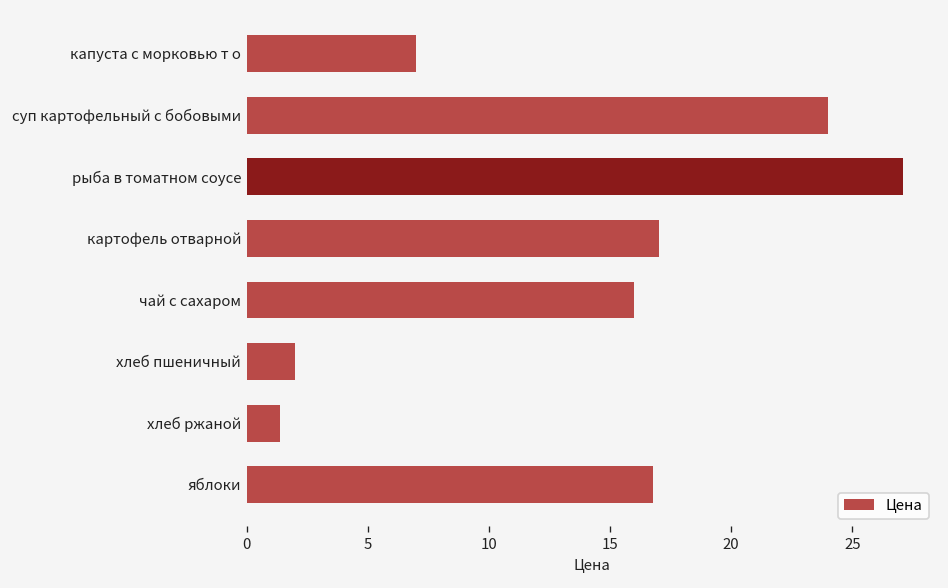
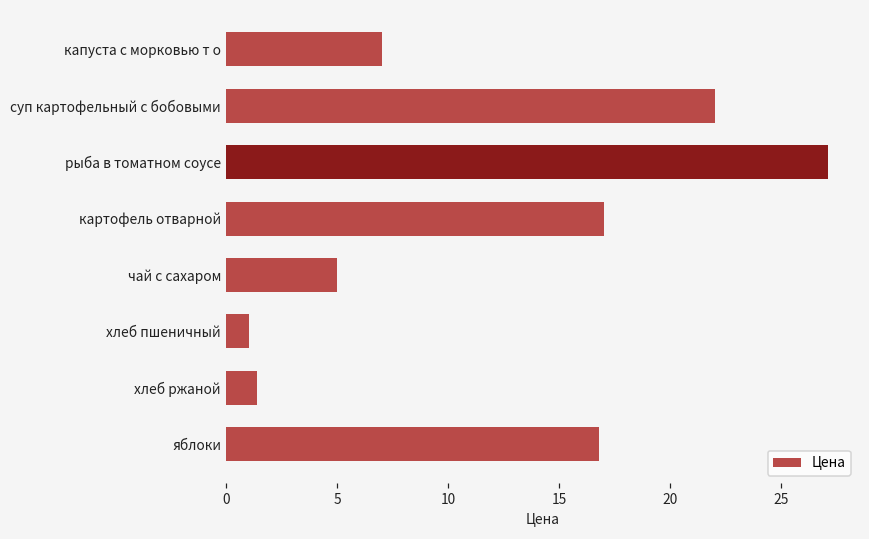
суп картофельный с бобовыми: 24 -> 22
чай с сахаром: 16 -> 5
хлеб пшеничный: 2 -> 1
